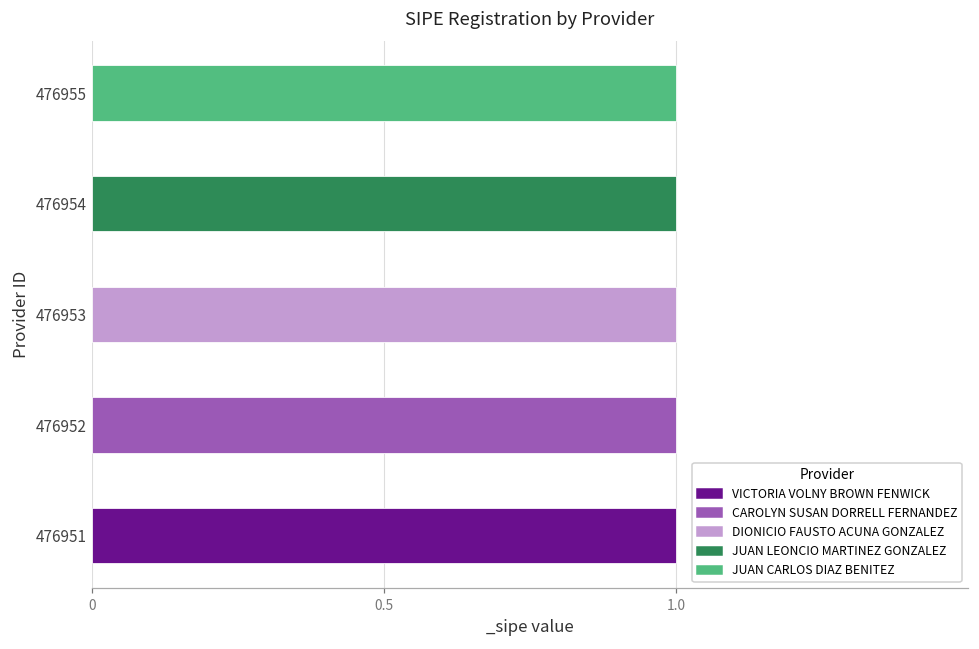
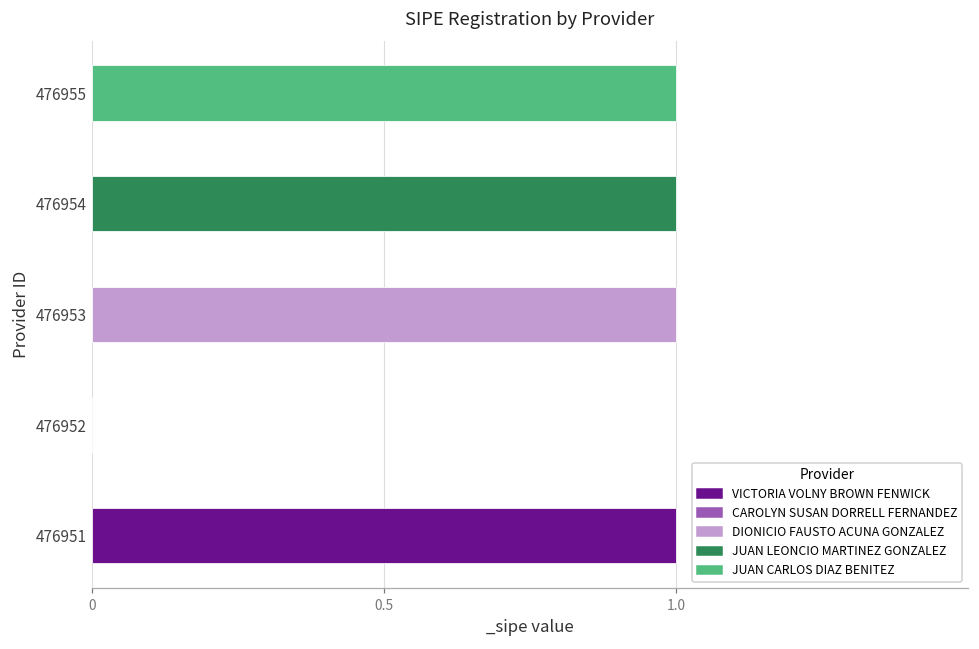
476952: 1 -> 0
